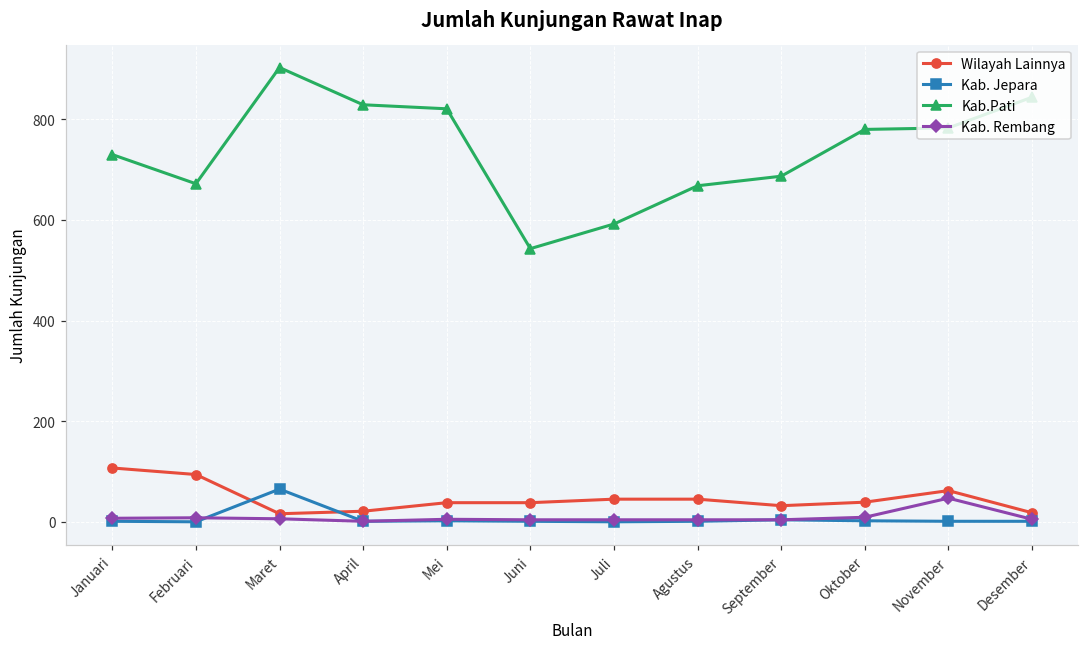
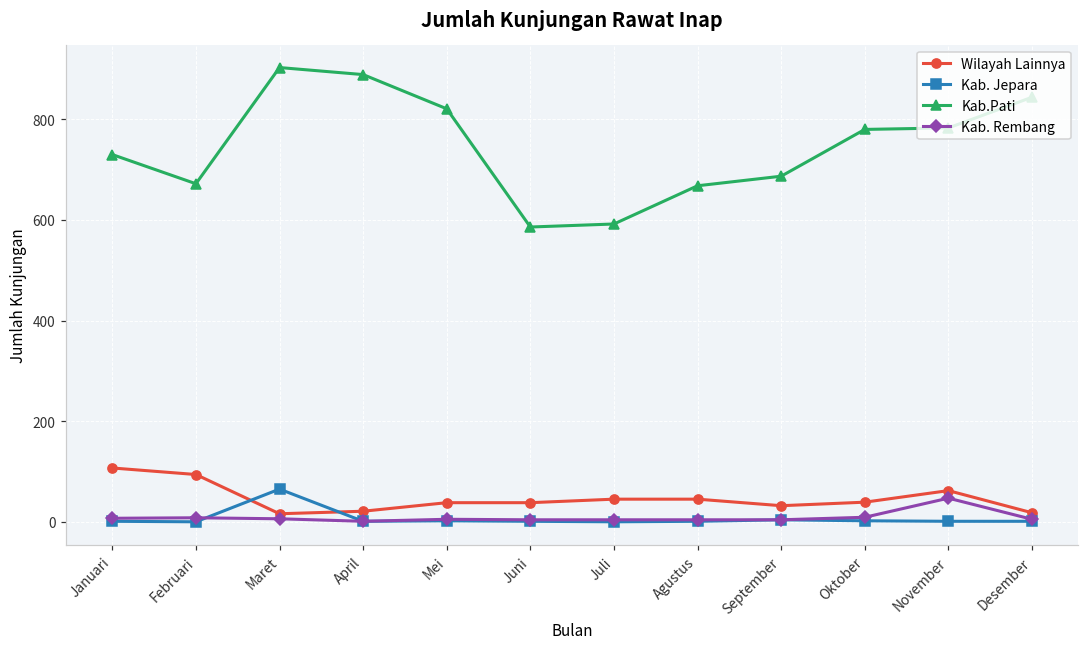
Kab.Pati, April: 830 -> 890
Kab.Pati, Juni: 540 -> 590
